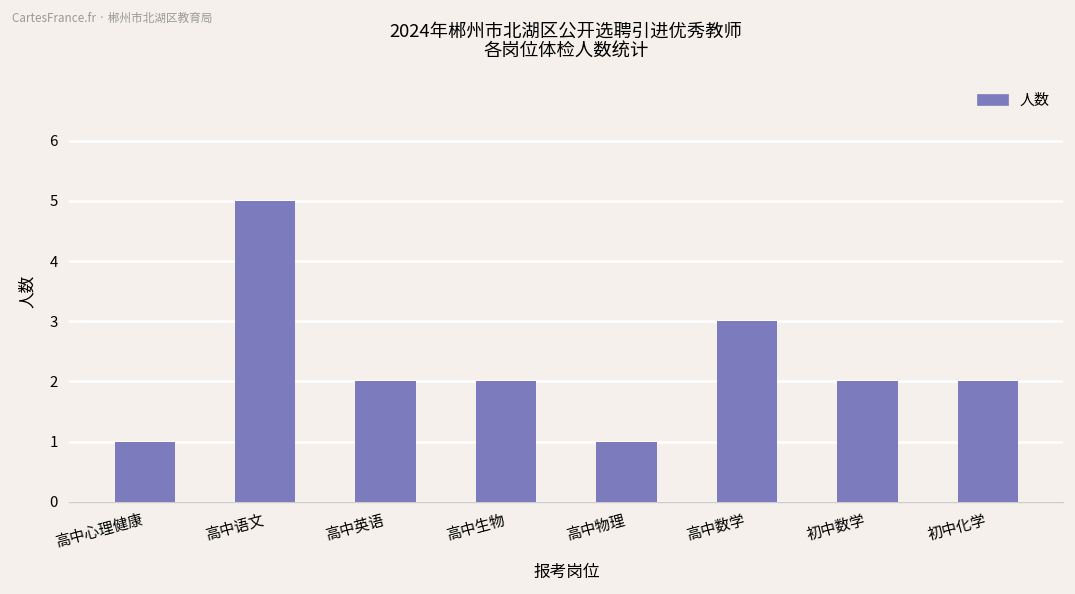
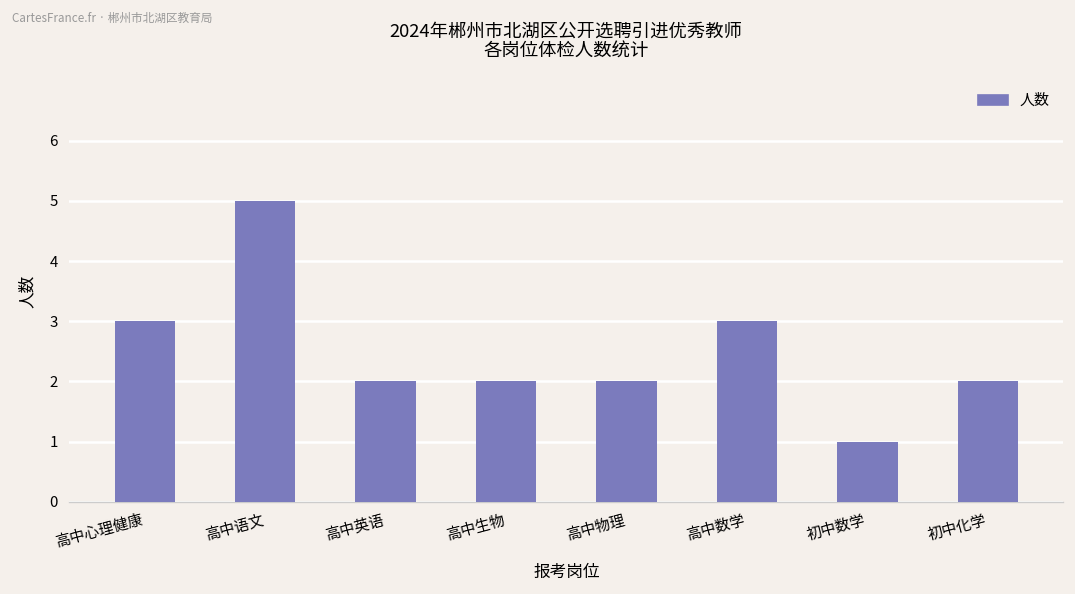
高中心理健康: 1 -> 3
高中物理: 1 -> 2
初中数学: 2 -> 1
